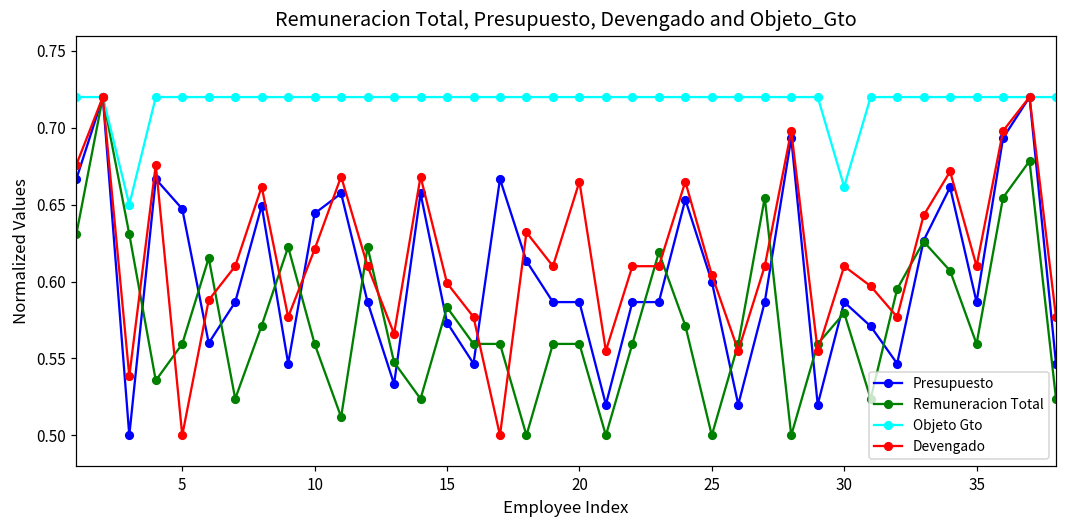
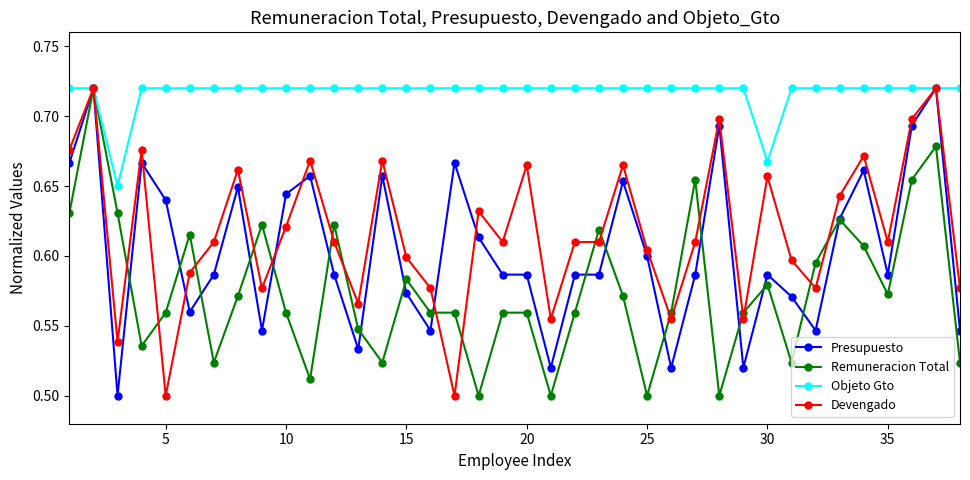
Presupuesto, 5: 0.647 -> 0.640
Objeto Gto, 30: 0.662 -> 0.668
Devengado, 30: 0.610 -> 0.657
Remuneracion Total, 35: 0.559 -> 0.573
